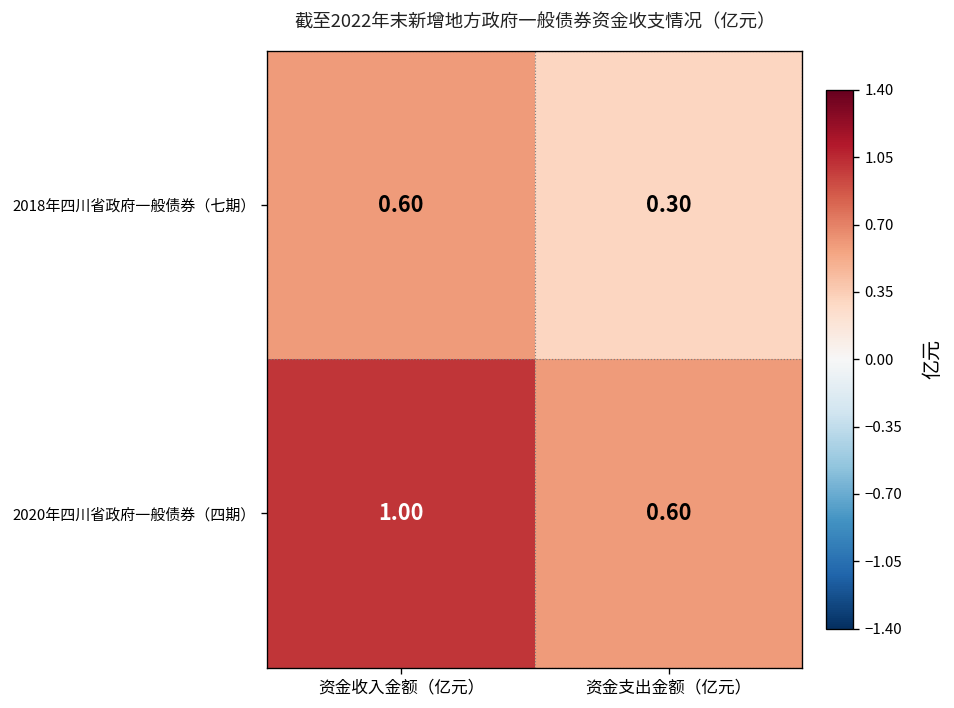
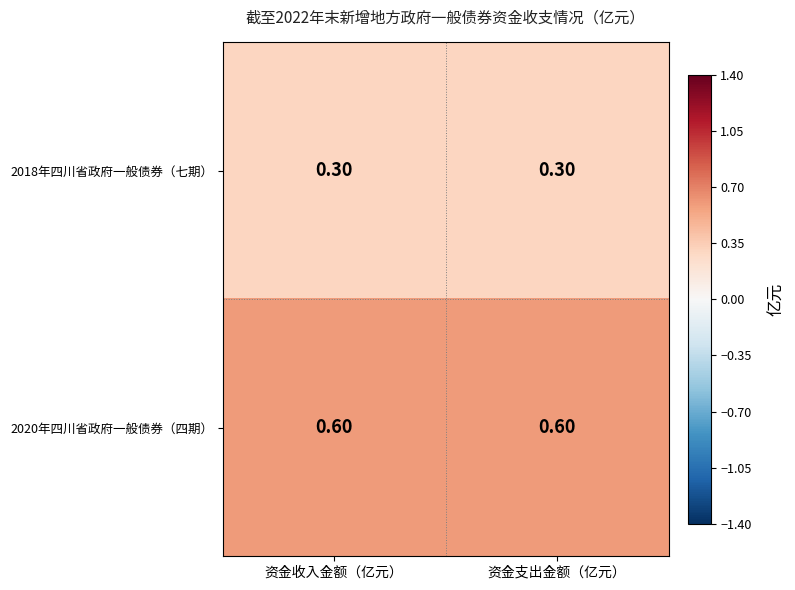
2018年四川省政府一般债券（七期）, 资金收入金额（亿元）: 0.60 -> 0.30
2020年四川省政府一般债券（四期）, 资金收入金额（亿元）: 1.00 -> 0.60
